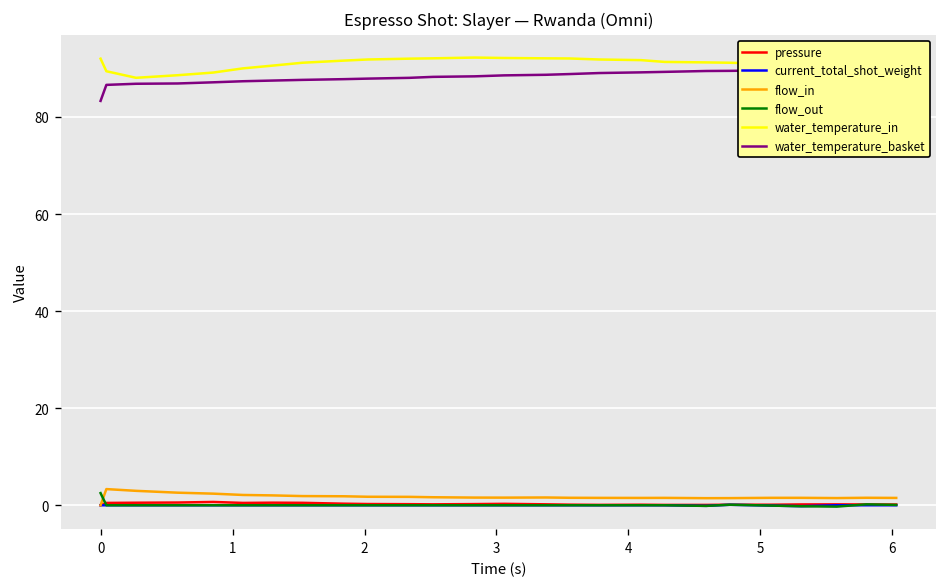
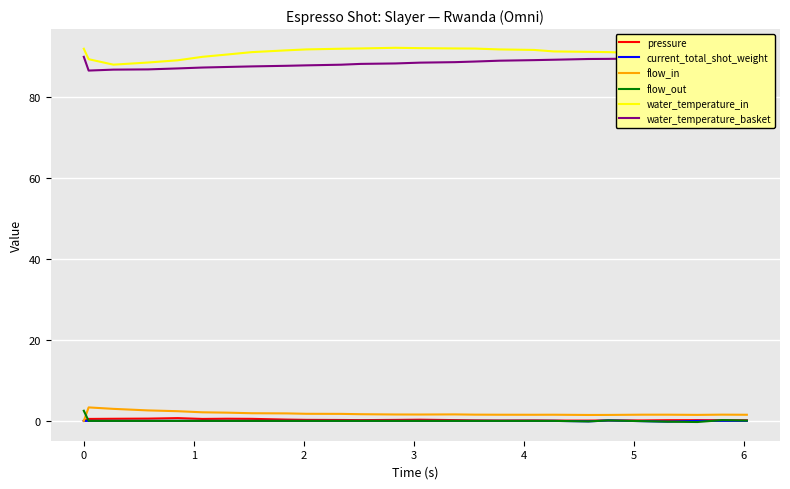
water_temperature_basket, 0: 83 -> 90
